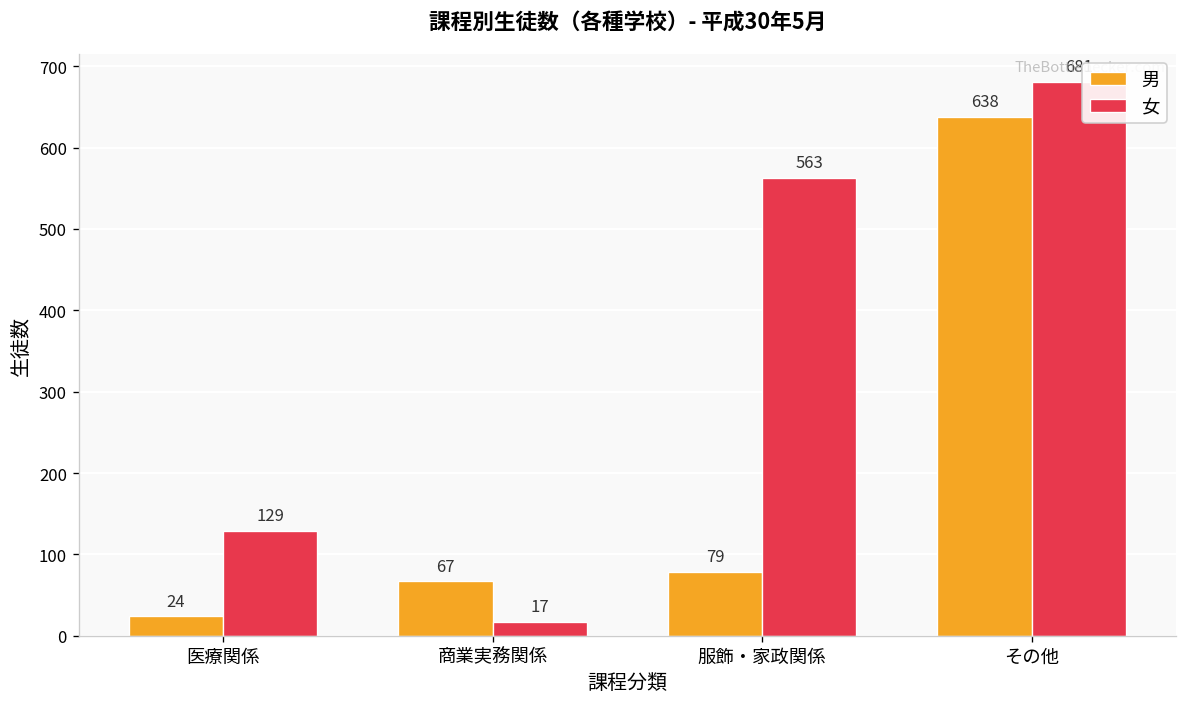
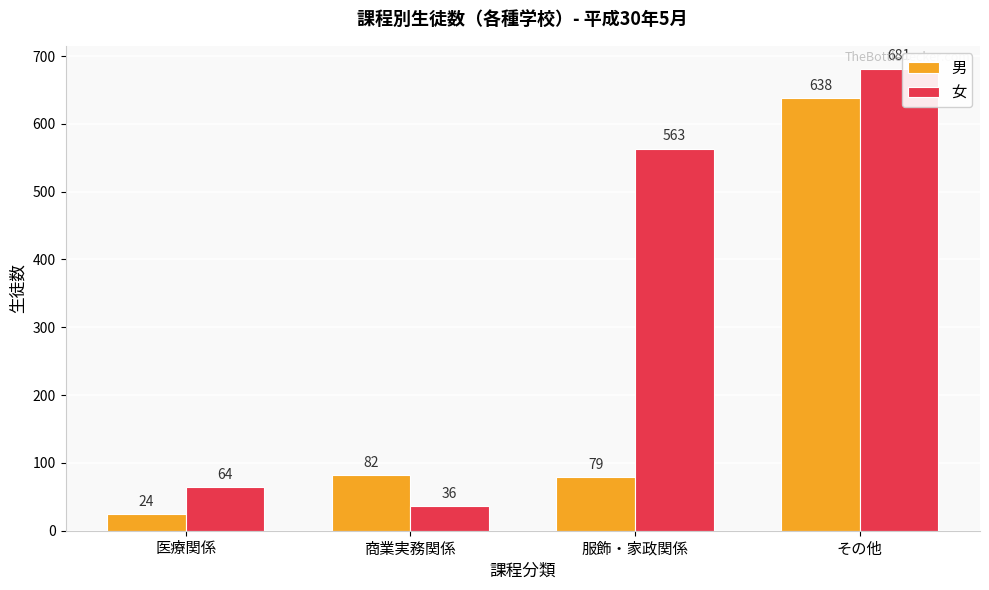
女, 医療関係: 129 -> 64
男, 商業実務関係: 67 -> 82
女, 商業実務関係: 17 -> 36
